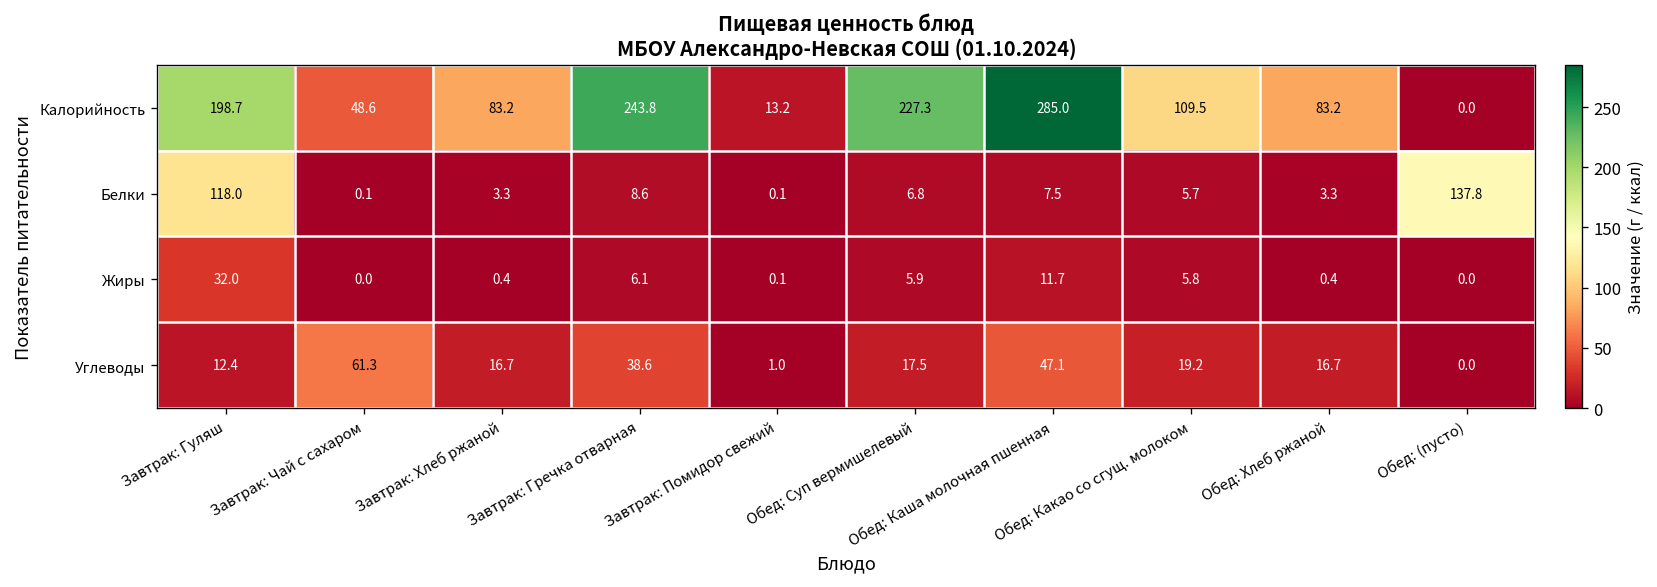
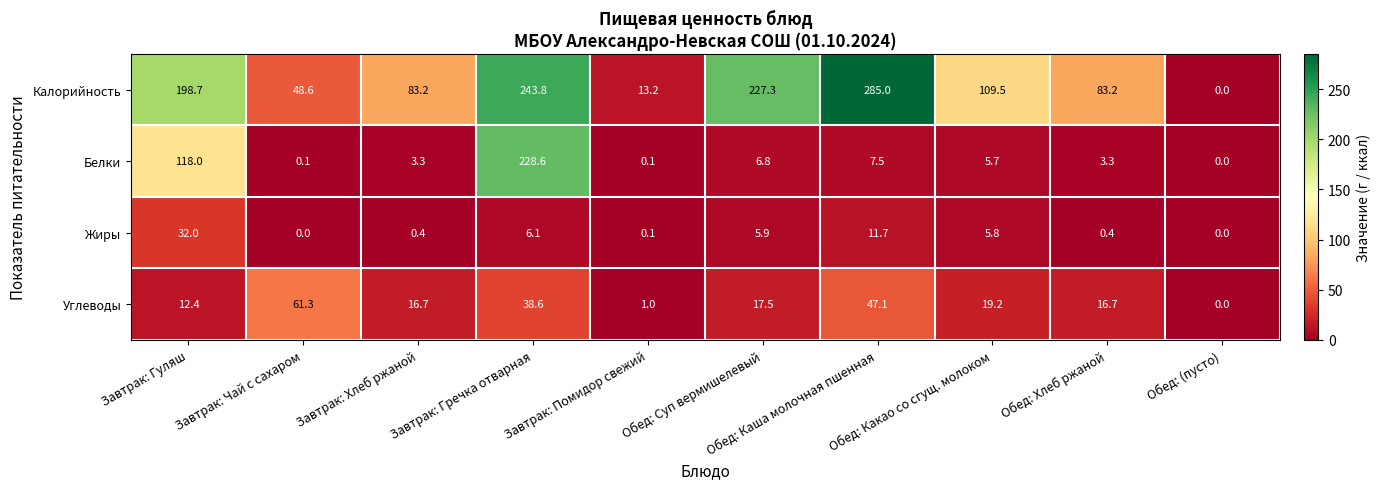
Белки, Завтрак: Гречка отварная: 8.6 -> 228.6
Белки, Обед: (пусто): 137.8 -> 0.0
